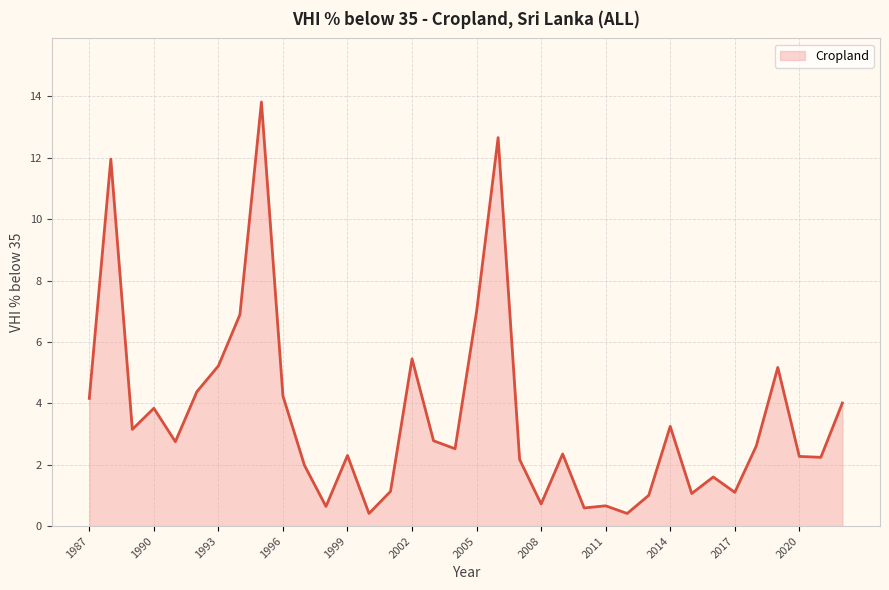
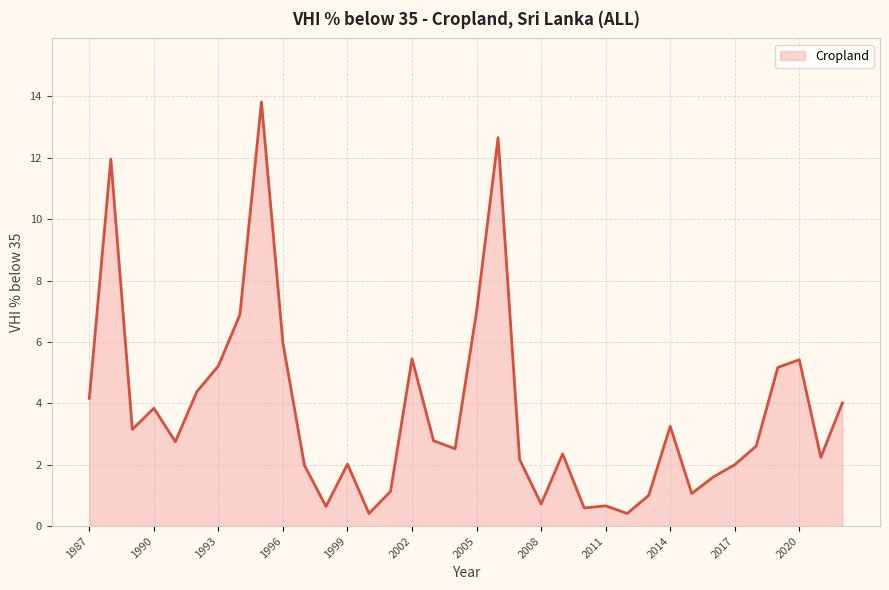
1996: 4.2 -> 6.0
1999: 2.3 -> 2.0
2017: 1.1 -> 2.0
2020: 2.3 -> 5.4
